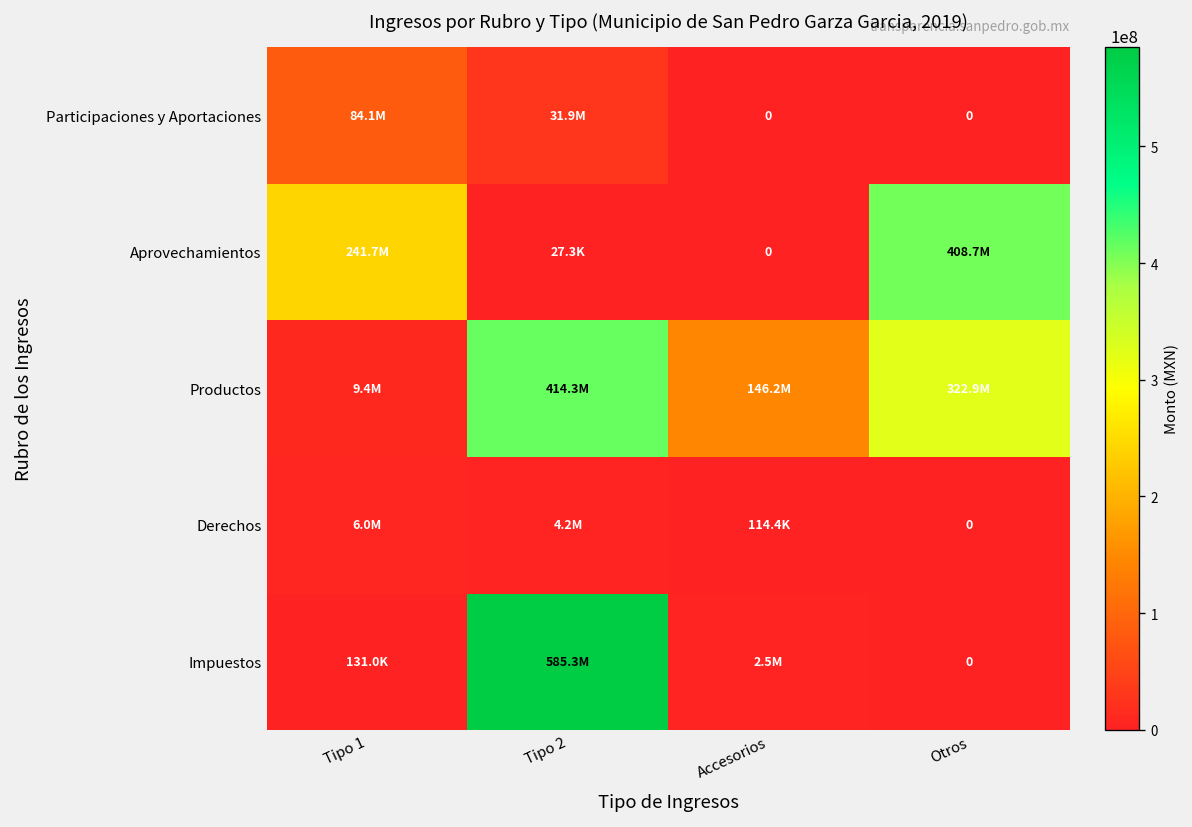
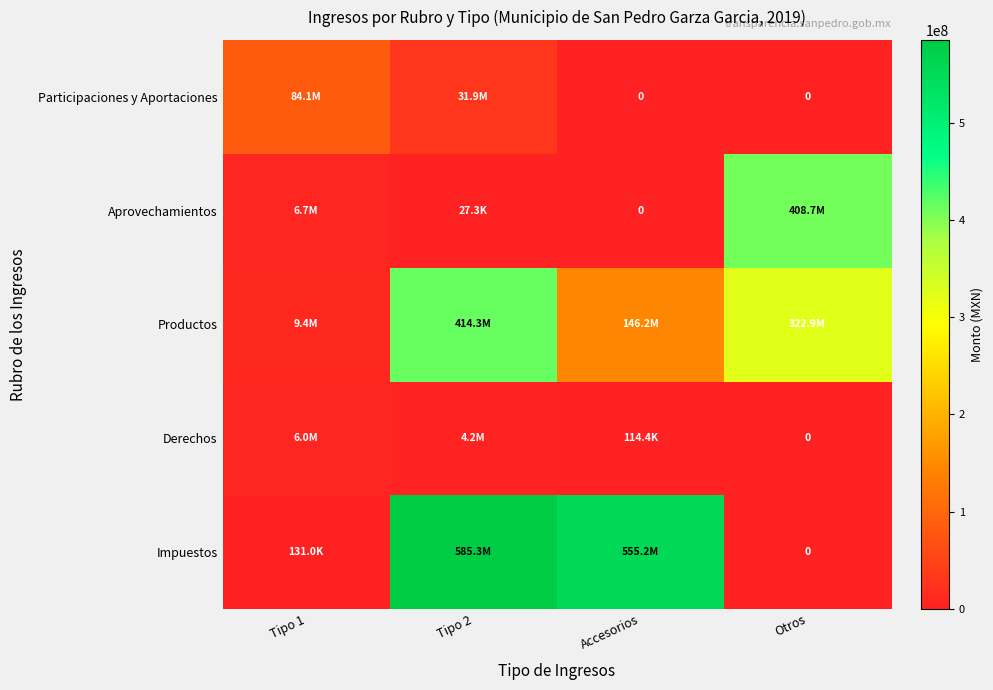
Aprovechamientos, Tipo 1: 241.7M -> 6.7M
Impuestos, Accesorios: 2.5M -> 555.2M
